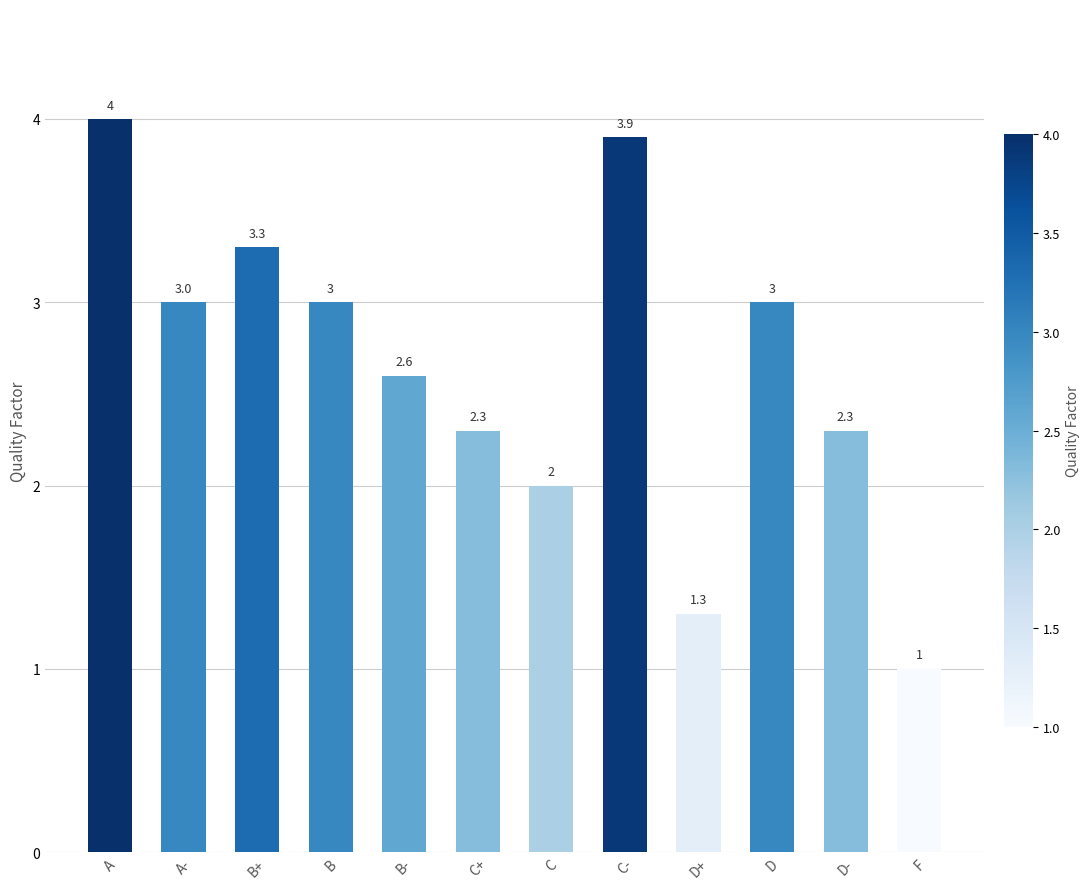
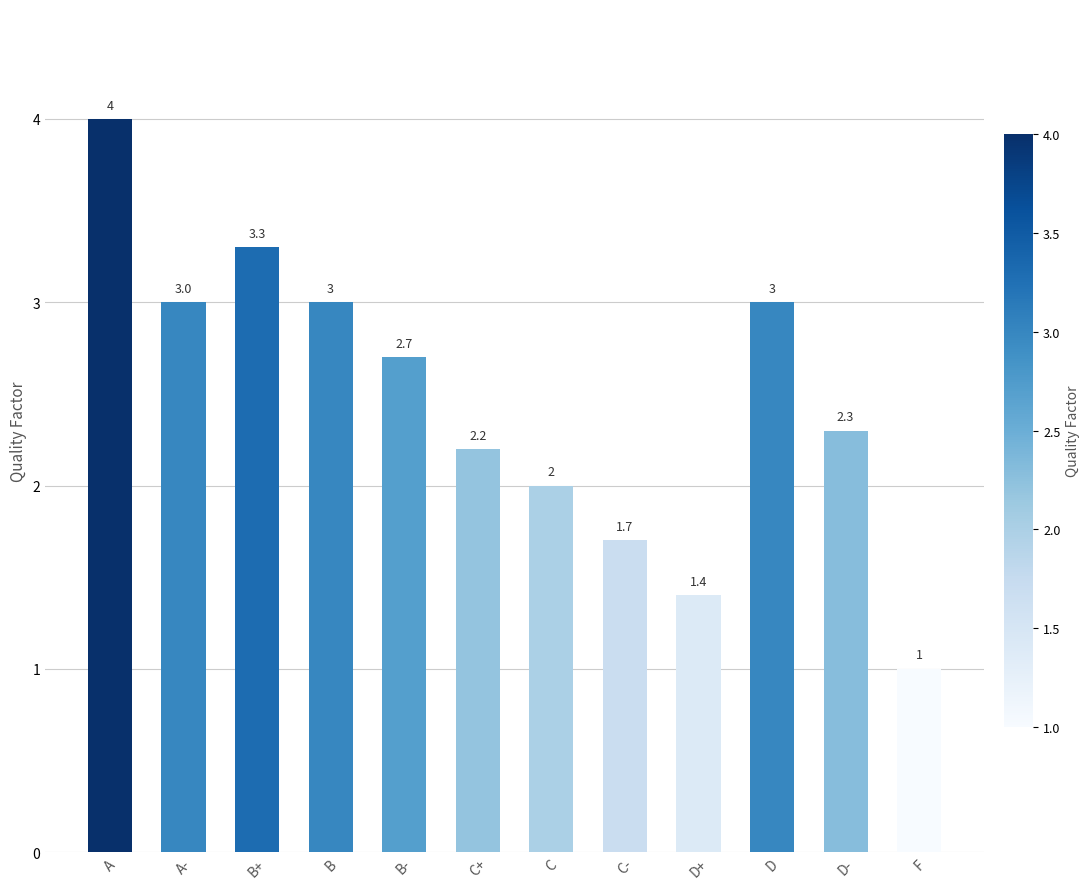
B-: 2.6 -> 2.7
C+: 2.3 -> 2.2
C-: 3.9 -> 1.7
D+: 1.3 -> 1.4
